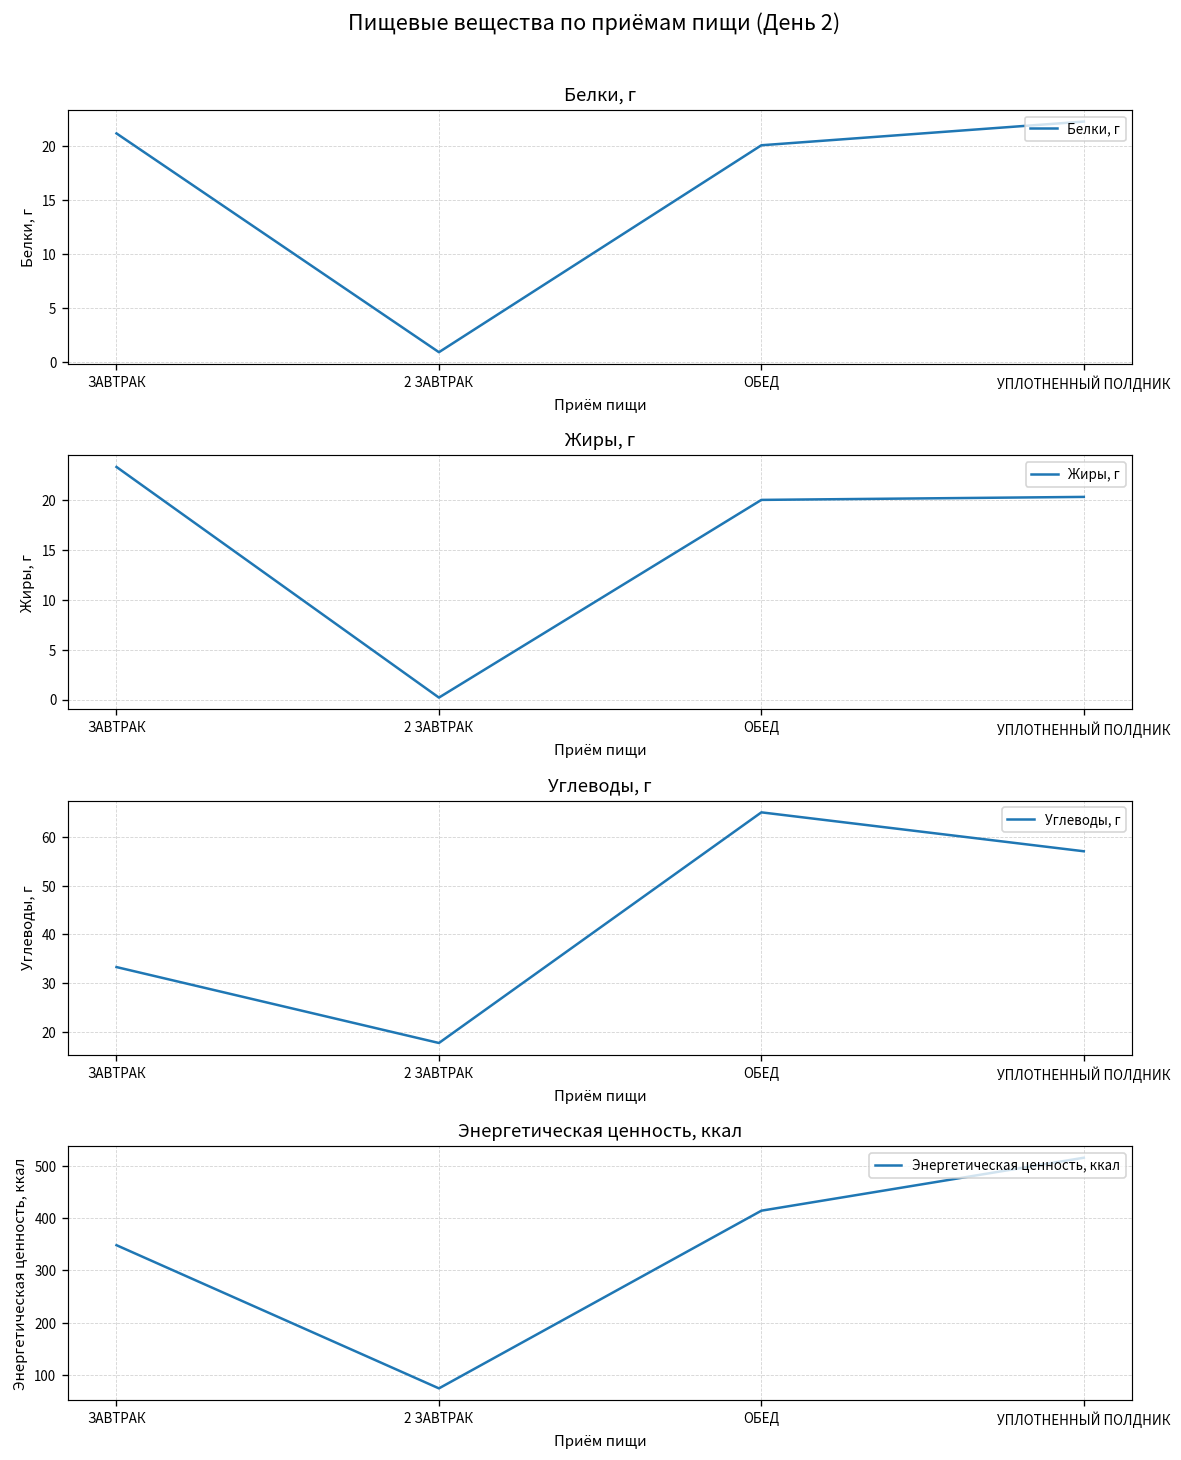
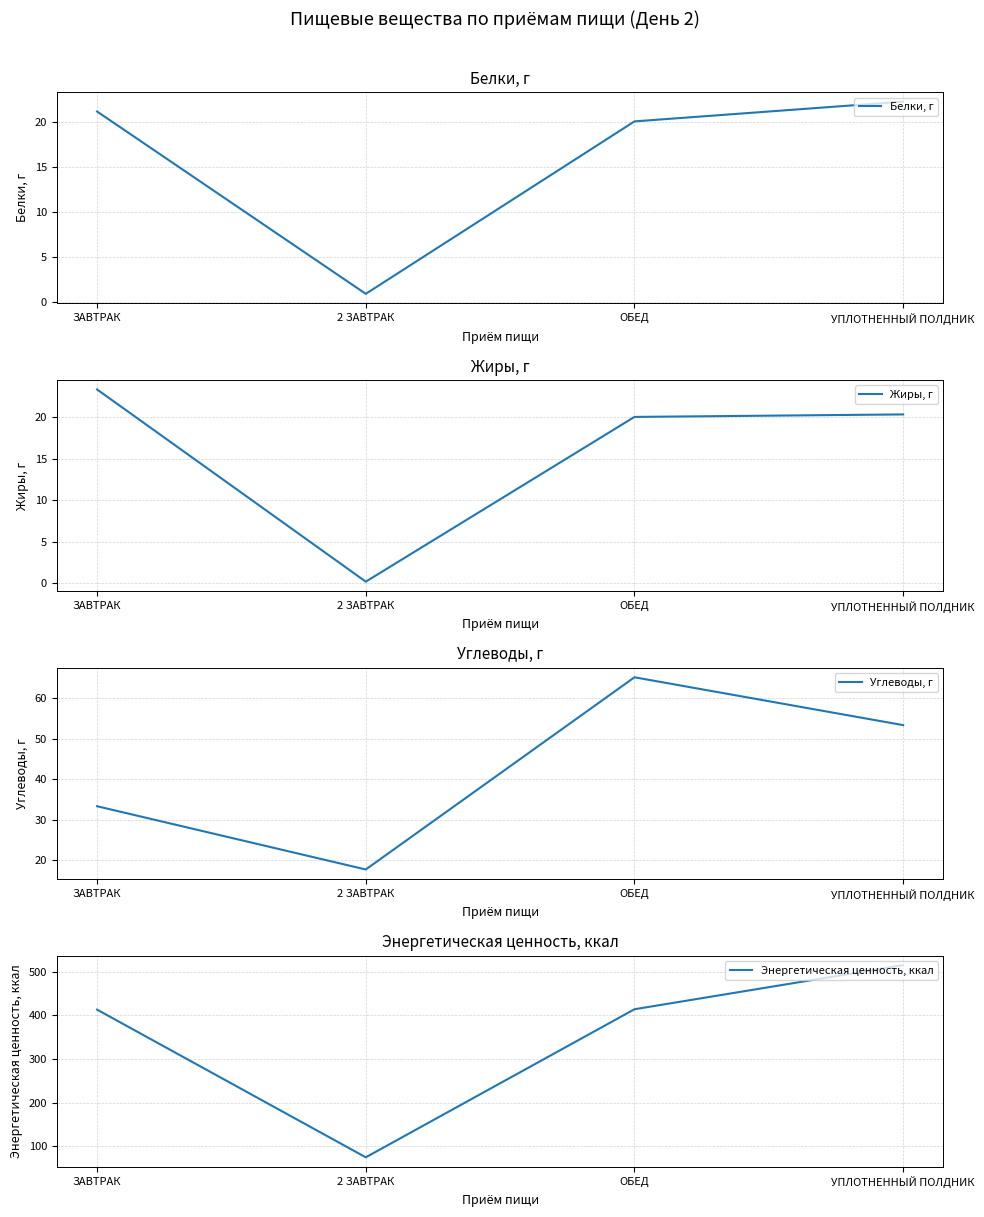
Углеводы, г, УПЛОТНЕННЫЙ ПОЛДНИК: 57 -> 53
Энергетическая ценность, ккал, ЗАВТРАК: 350 -> 410
